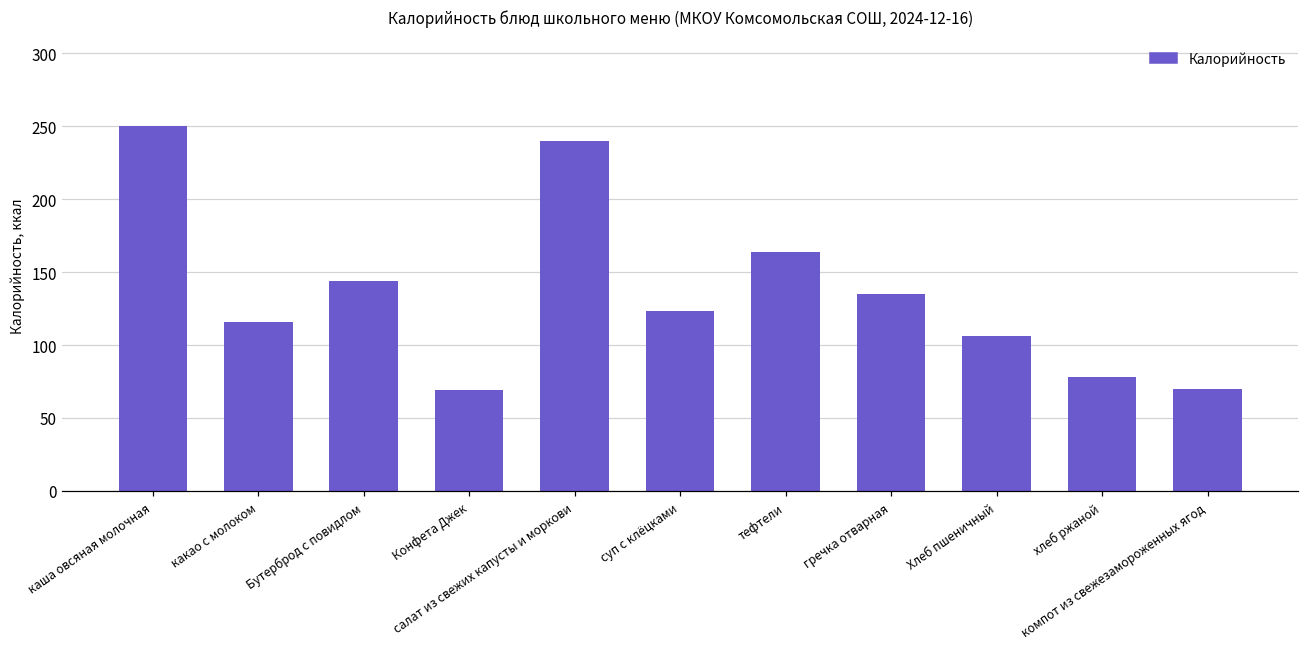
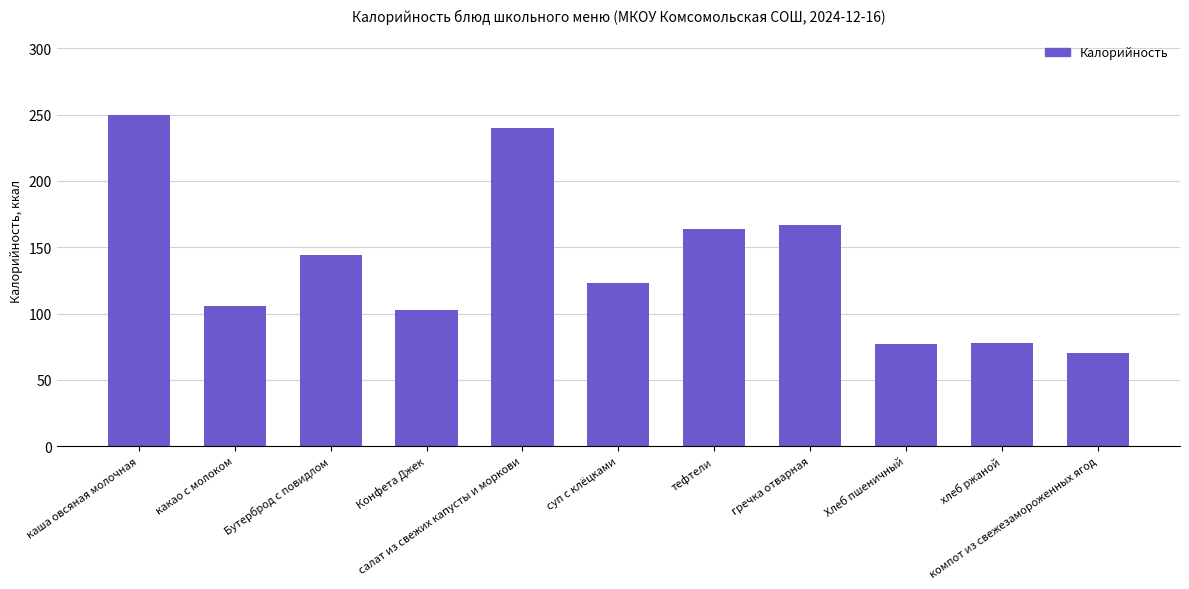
какао с молоком: 116 -> 106
Конфета Джек: 69 -> 103
гречка отварная: 135 -> 167
Хлеб пшеничный: 106 -> 77
